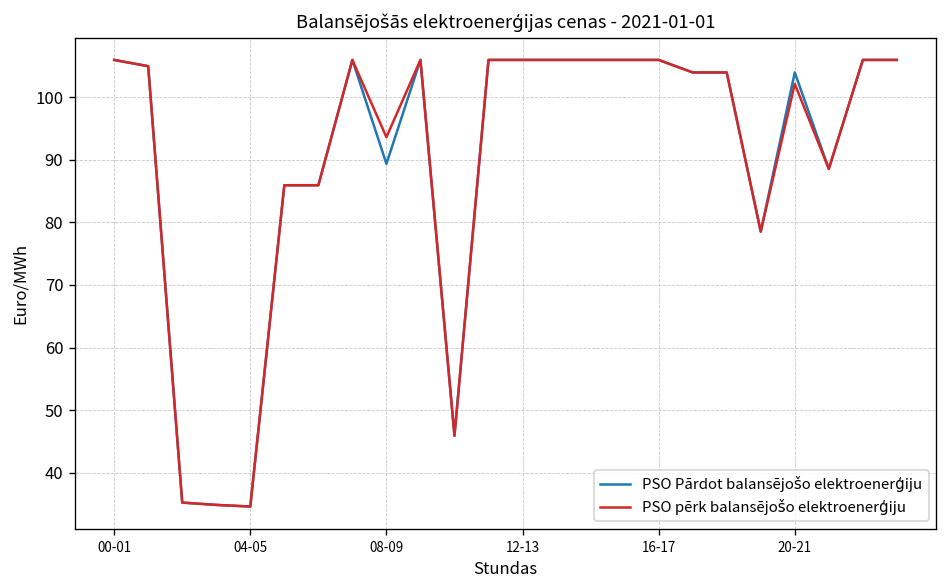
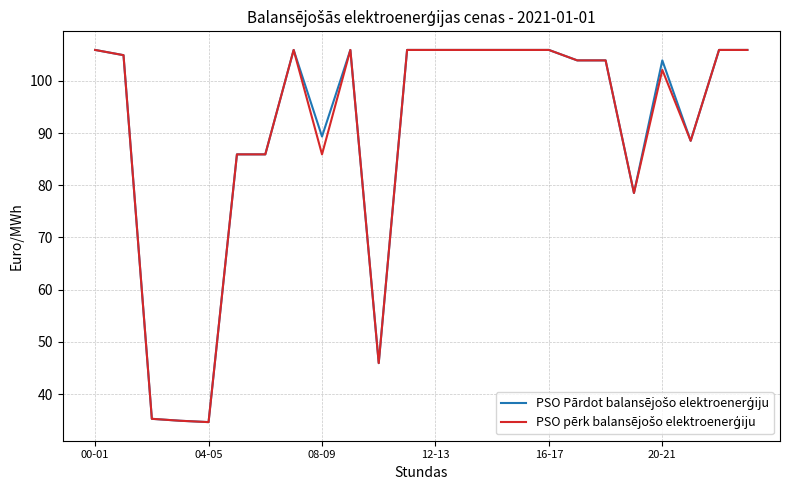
PSO pērk balansējošo elektroenerģiju, 08-09: 94 -> 86
